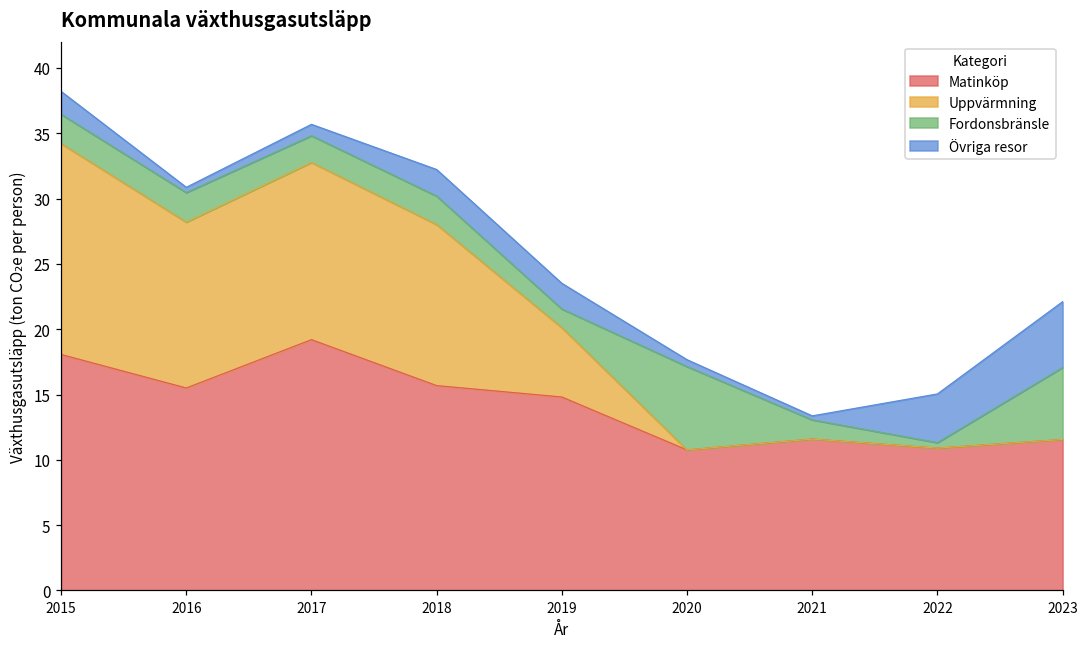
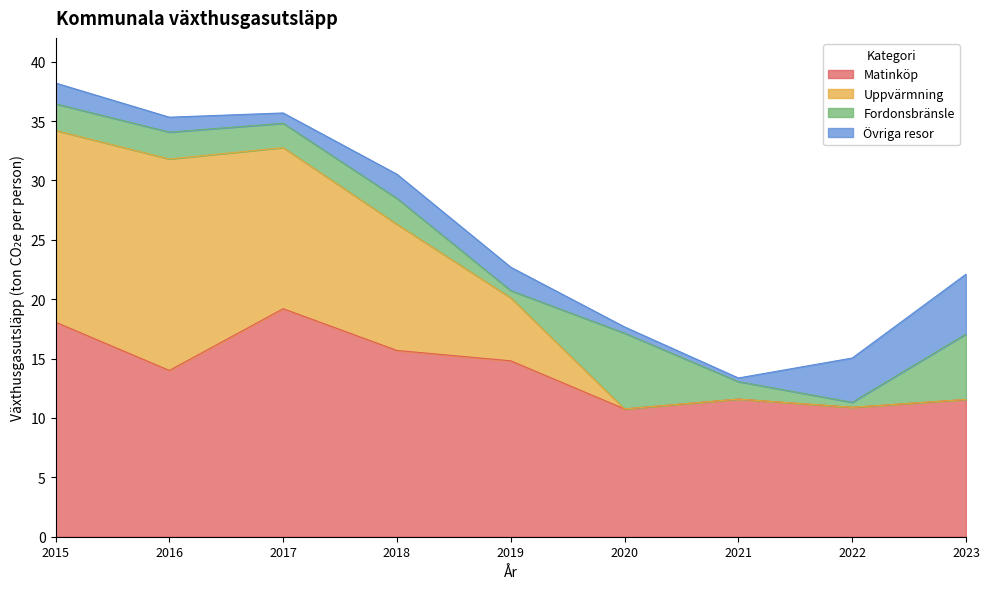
Matinköp, 2016: 15.5 -> 14.0
Uppvärmning, 2016: 12.7 -> 17.8
Övriga resor, 2016: 0.4 -> 1.3
Uppvärmning, 2018: 12.3 -> 10.6
Fordonsbränsle, 2019: 1.4 -> 0.6
